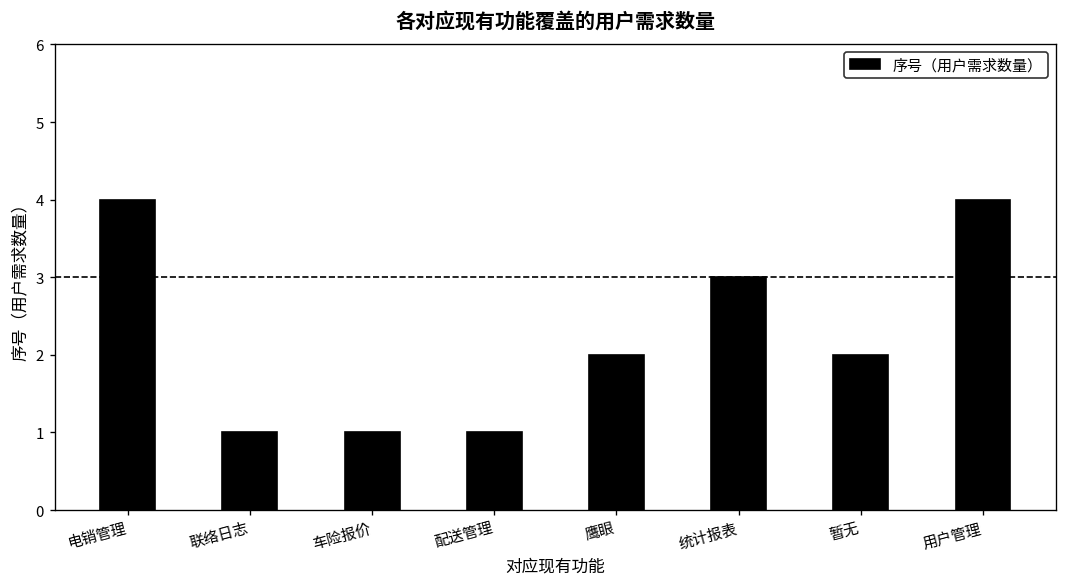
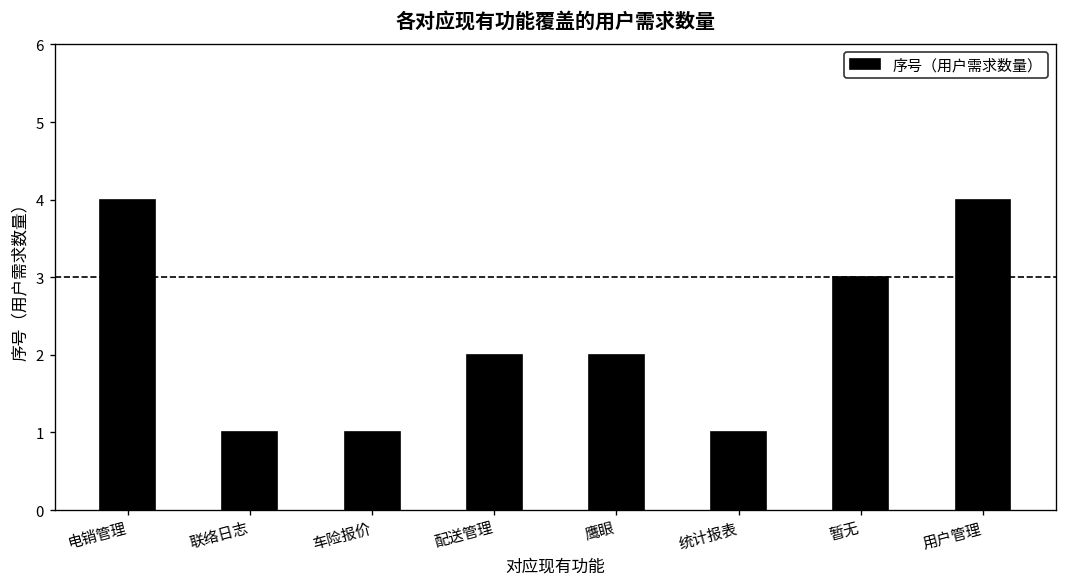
配送管理: 1 -> 2
统计报表: 3 -> 1
暂无: 2 -> 3
